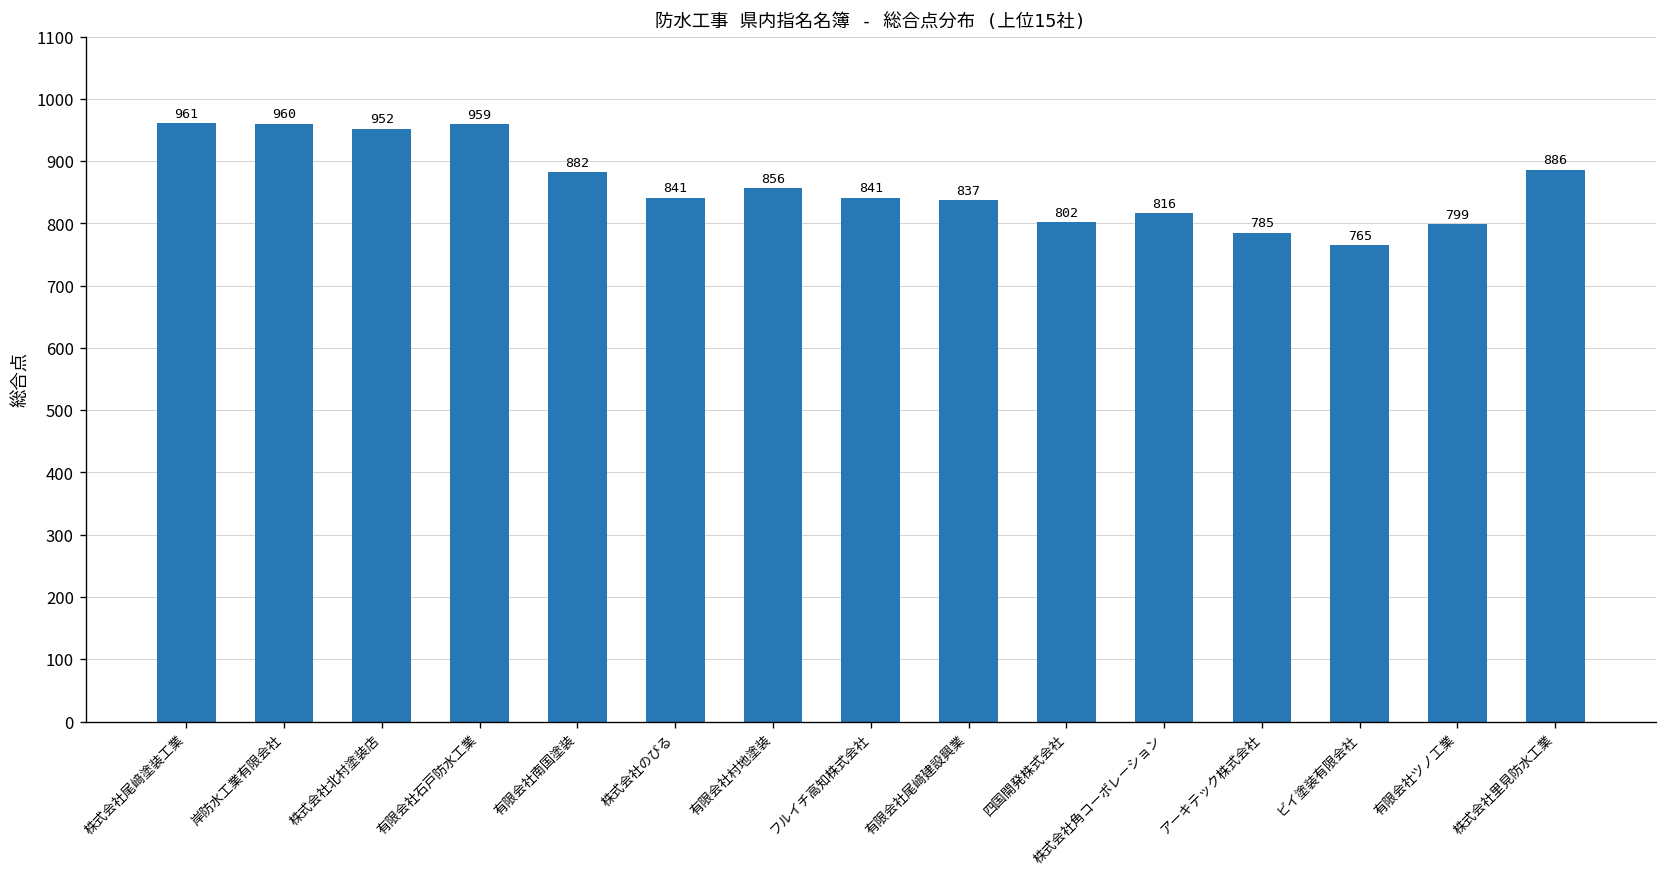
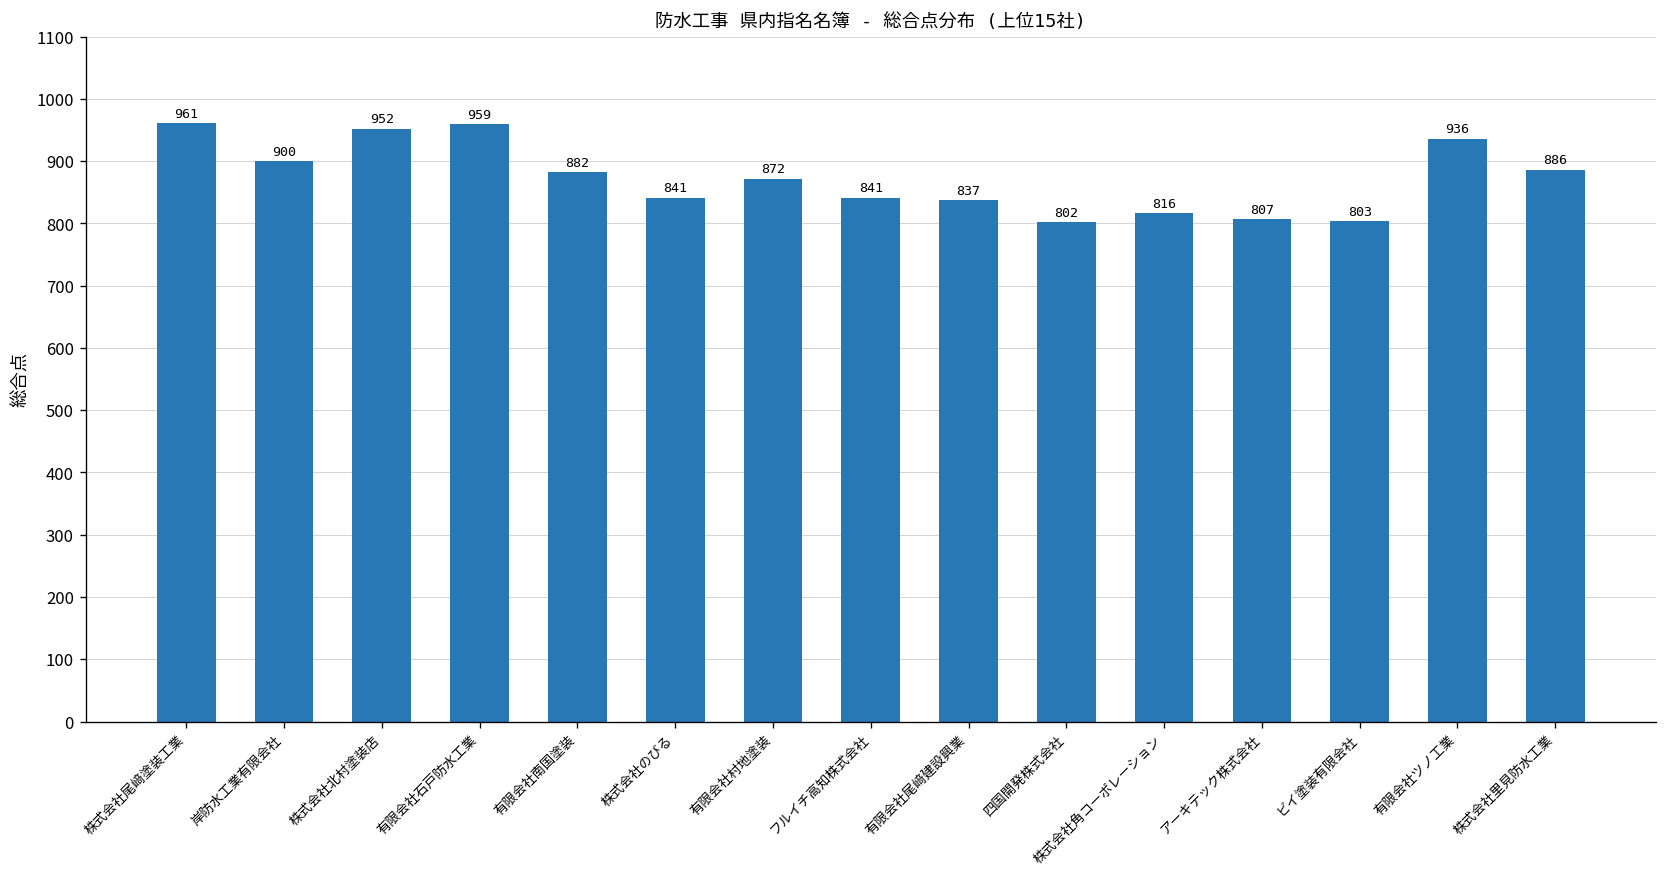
岸防水工業有限会社: 960 -> 900
有限会社村地塗装: 856 -> 872
アーキテック株式会社: 785 -> 807
ビイ塗装有限会社: 765 -> 803
有限会社ツノ工業: 799 -> 936
